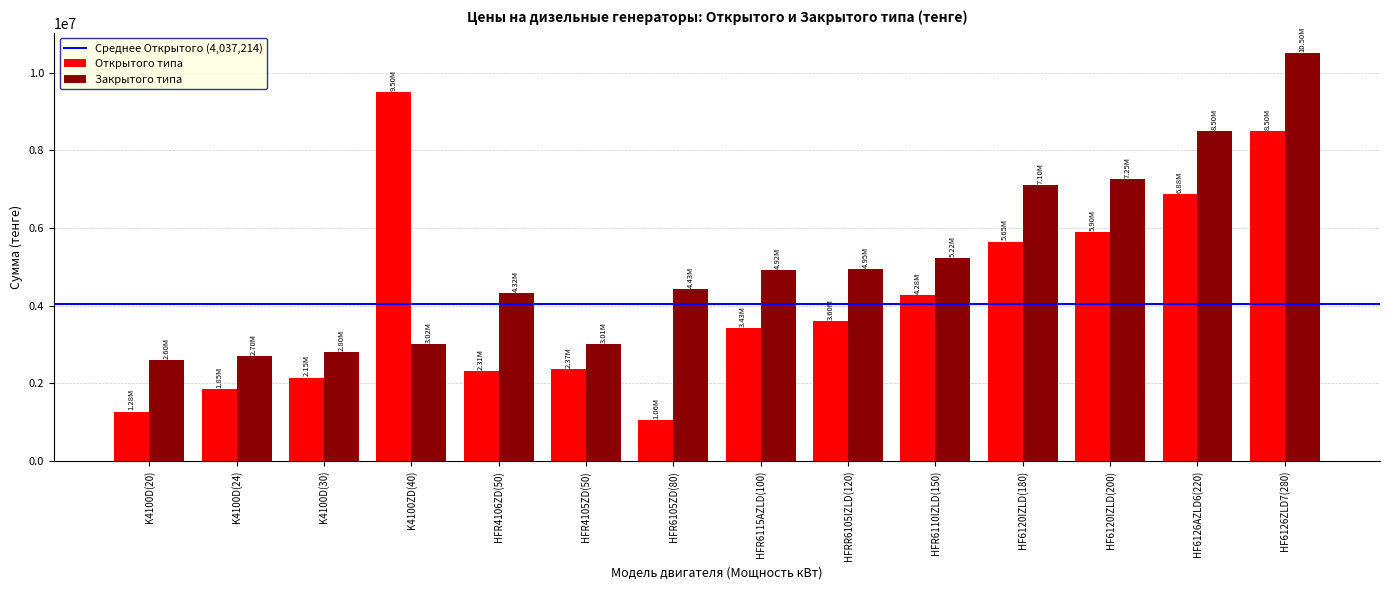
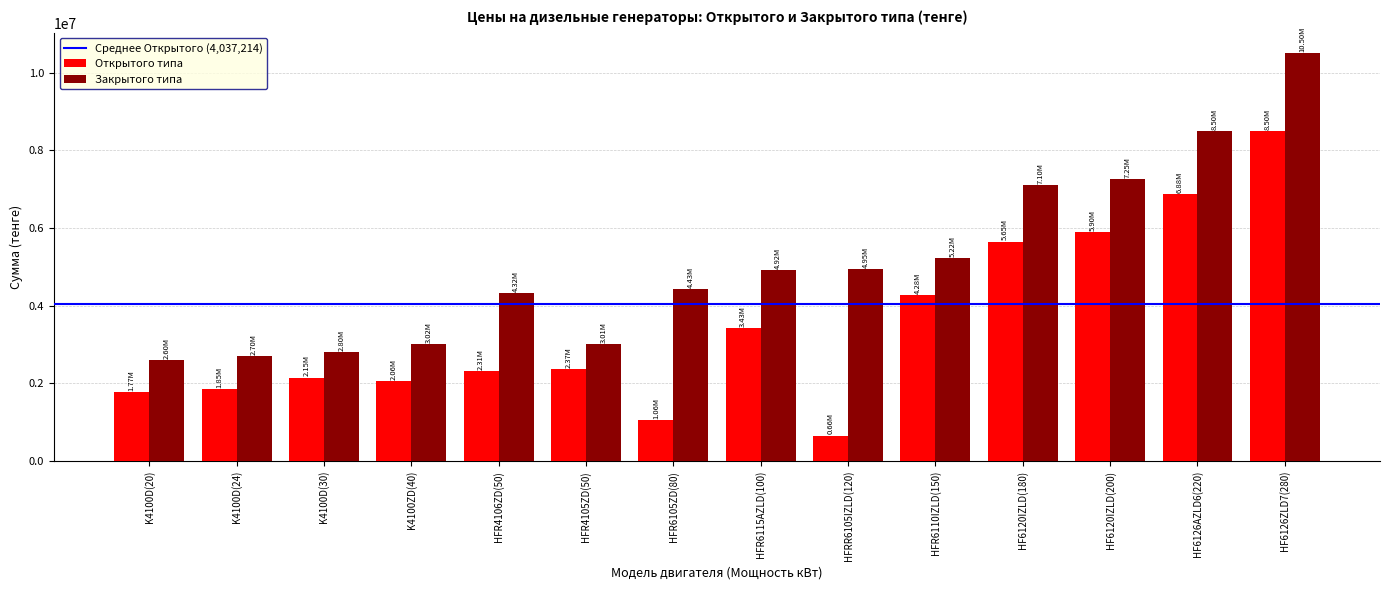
Открытого типа, K4100D(20): 1.28M -> 1.77M
Открытого типа, K4100ZD(40): 9.50M -> 2.06M
Открытого типа, HFRR6105IZLD(120): 3.60M -> 0.66M
